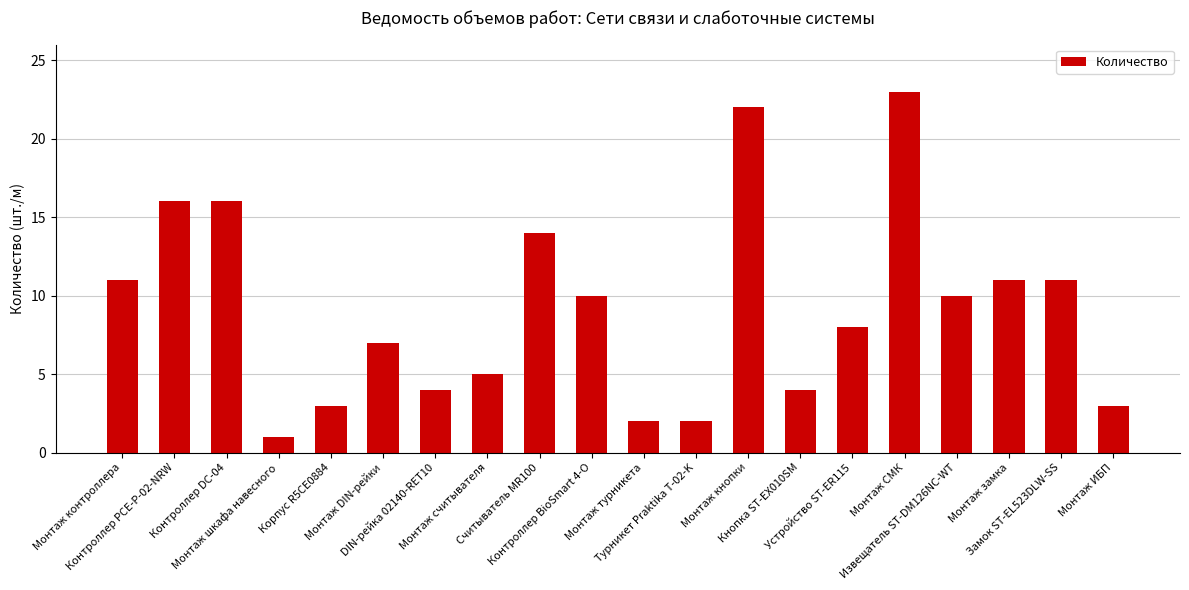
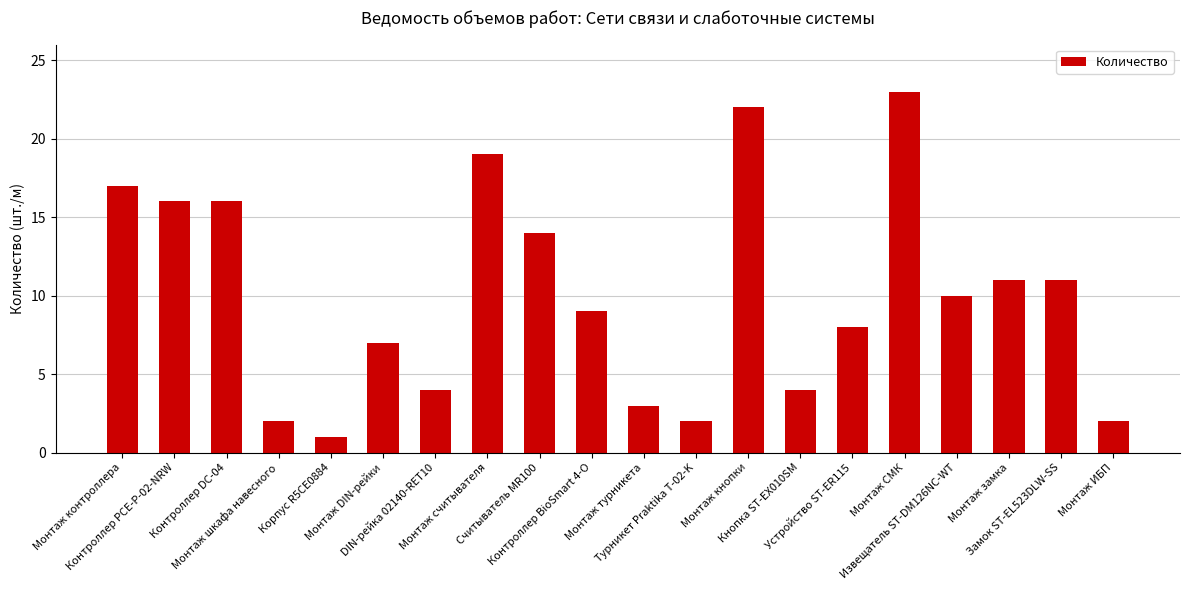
Монтаж контроллера: 11 -> 17
Монтаж шкафа навесного: 1 -> 2
Корпус R5CE0884: 3 -> 1
Монтаж считывателя: 5 -> 19
Контроллер BioSmart 4-О: 10 -> 9
Монтаж турникета: 2 -> 3
Монтаж ИБП: 3 -> 2
